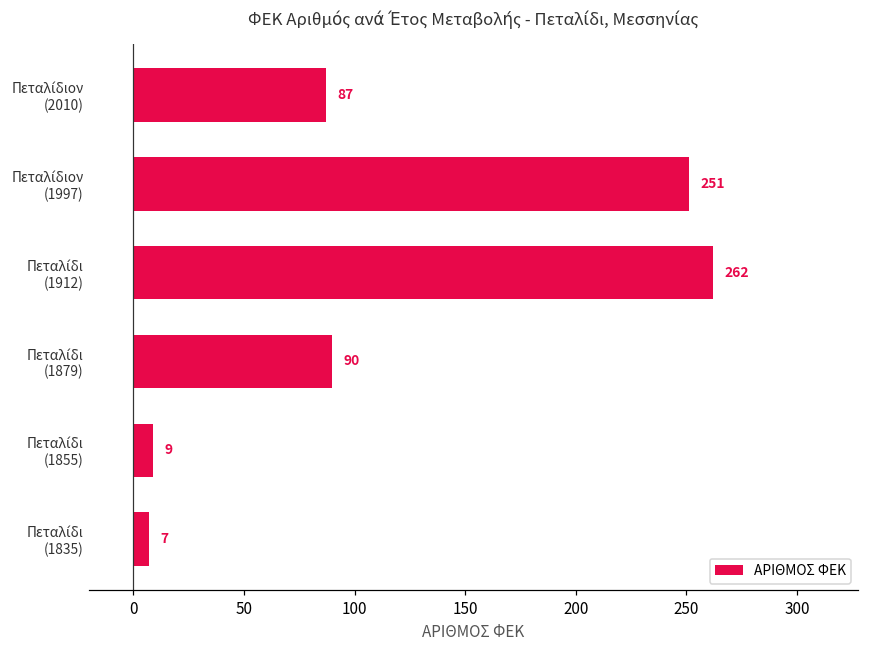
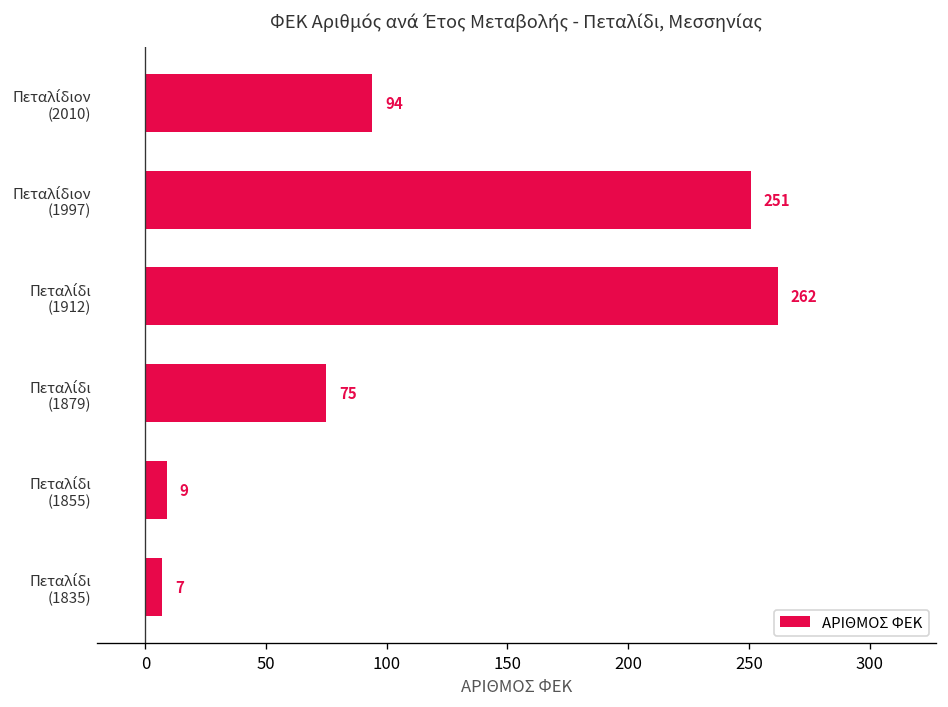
Πεταλίδιον (2010): 87 -> 94
Πεταλίδι (1879): 90 -> 75
